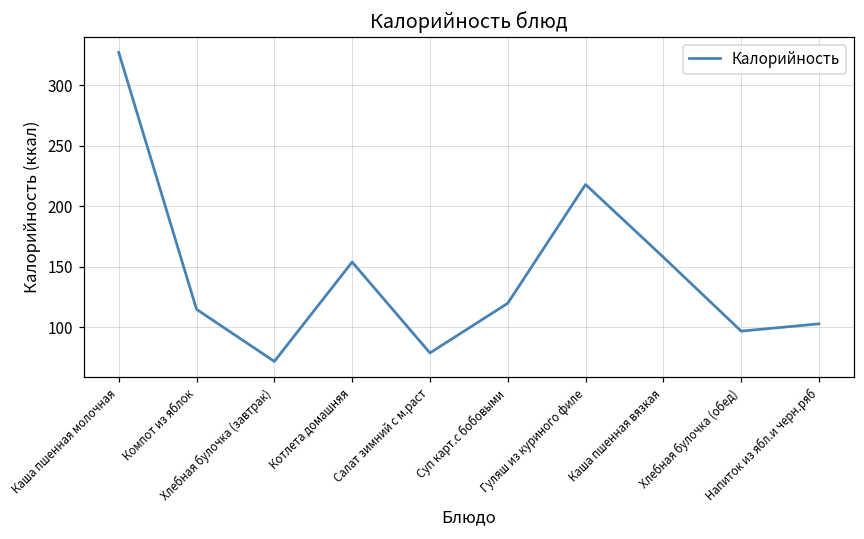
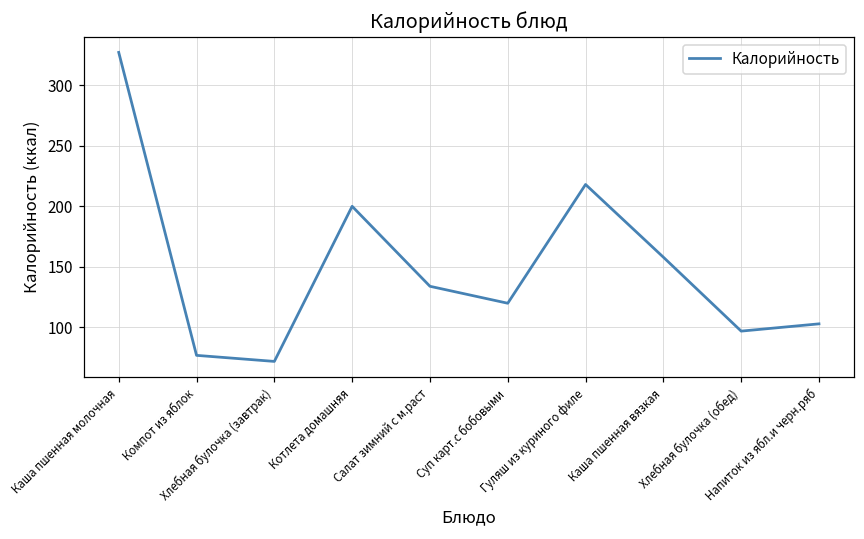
Компот из яблок: 115 -> 77
Котлета домашняя: 154 -> 200
Салат зимний с м.раст: 79 -> 134
